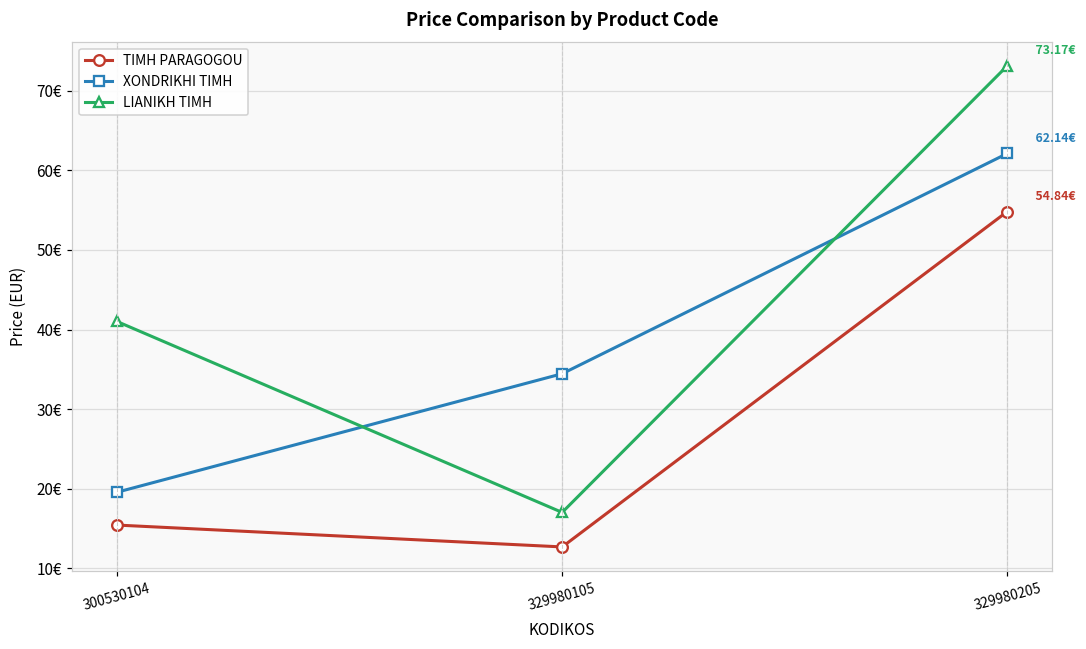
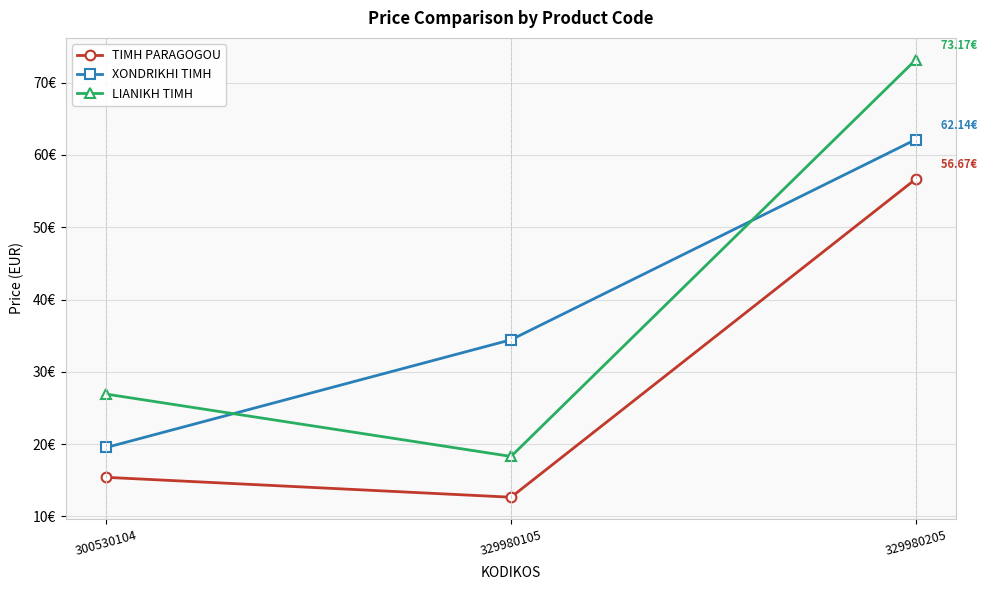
LIANIKH TIMH, 300530104: 41€ -> 27€
LIANIKH TIMH, 329980105: 17€ -> 18€
TIMH PARAGOGOU, 329980205: 54.84€ -> 56.67€
